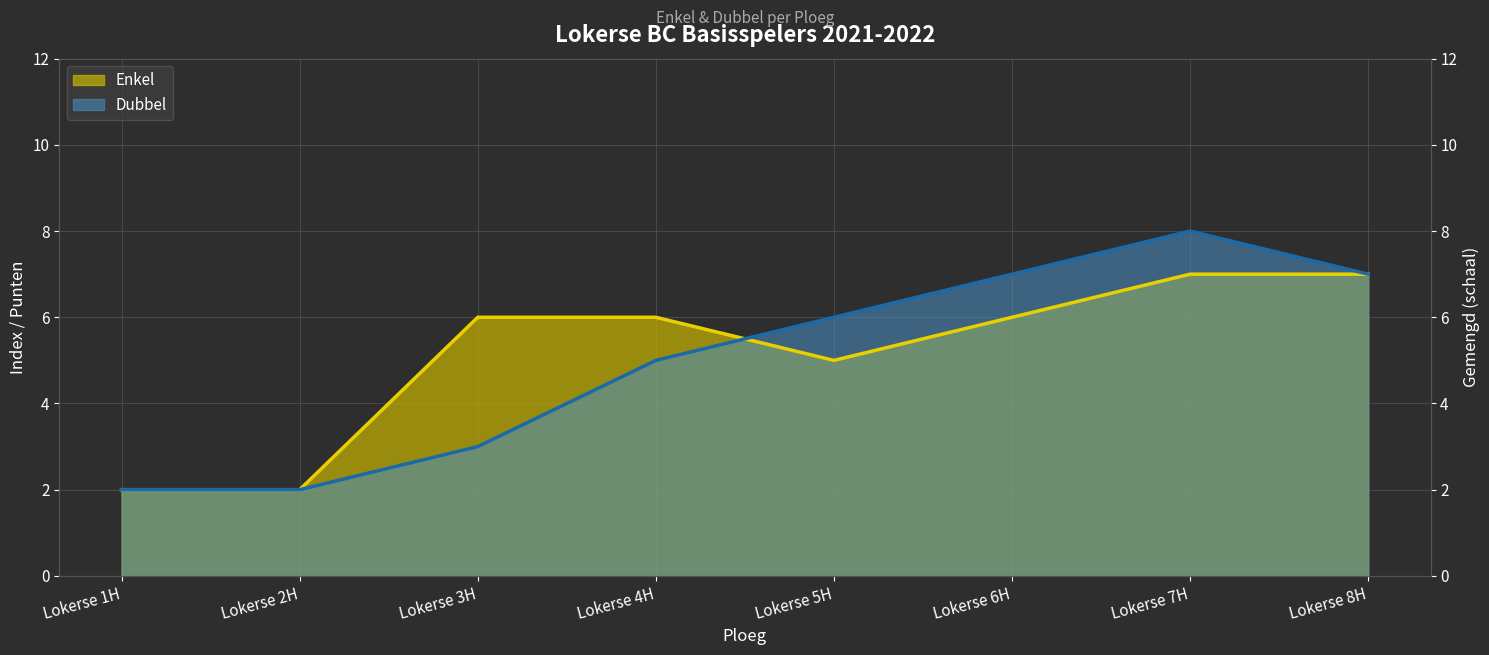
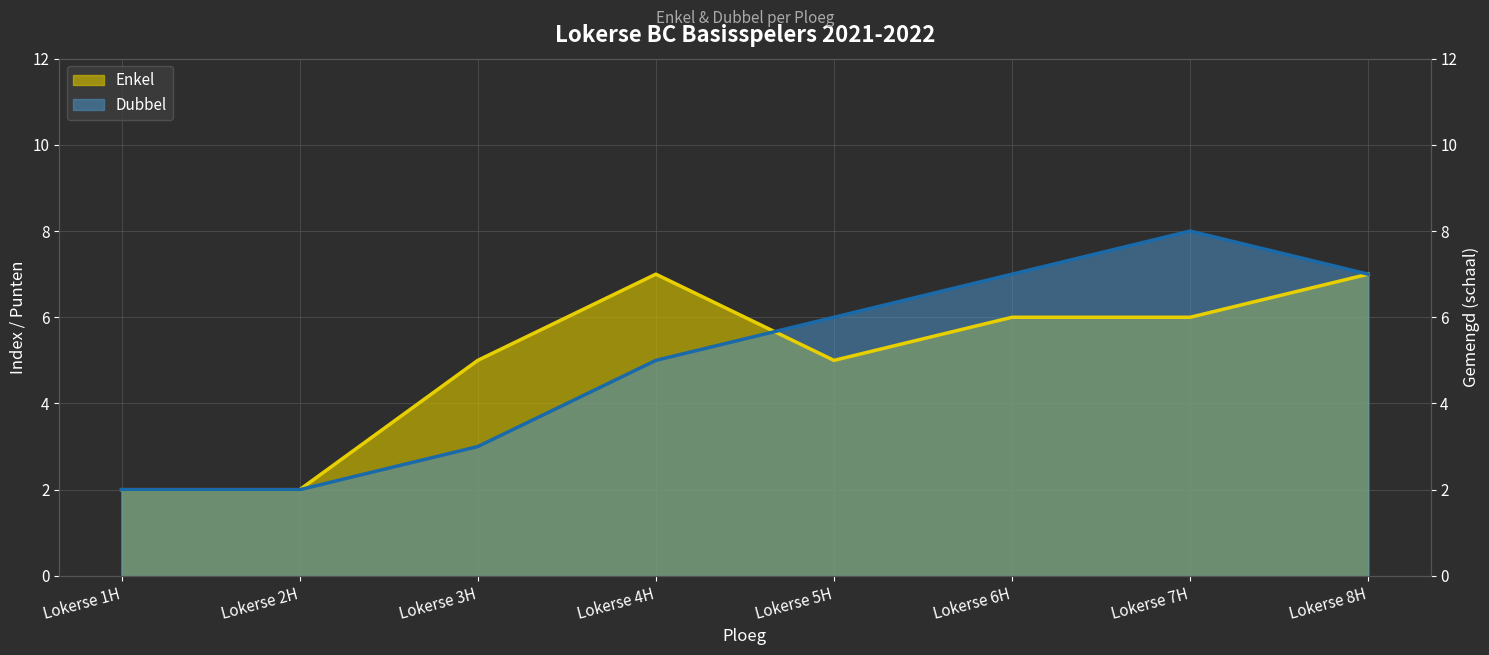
Enkel, Lokerse 3H: 6 -> 5
Enkel, Lokerse 4H: 6 -> 7
Enkel, Lokerse 7H: 7 -> 6
